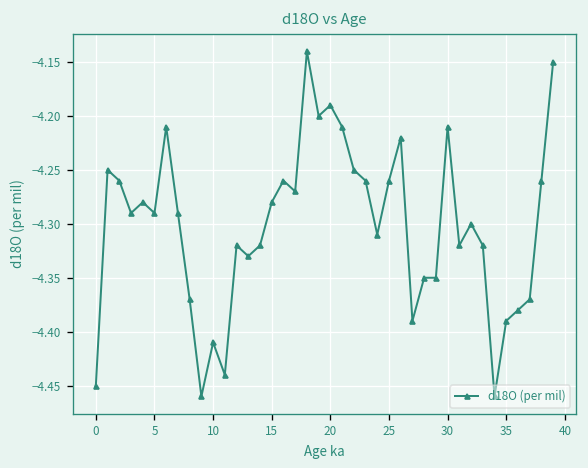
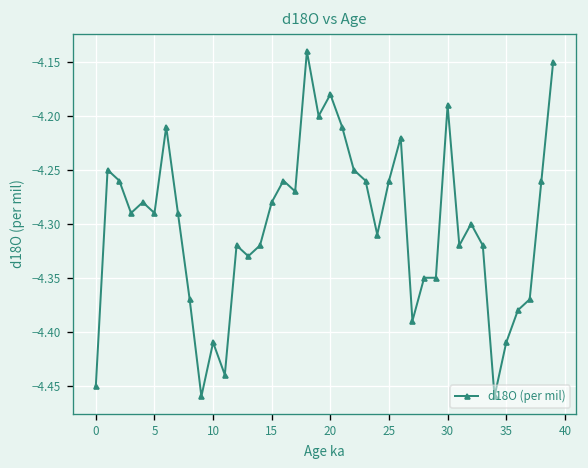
20: -4.19 -> -4.18
30: -4.21 -> -4.19
35: -4.39 -> -4.41
